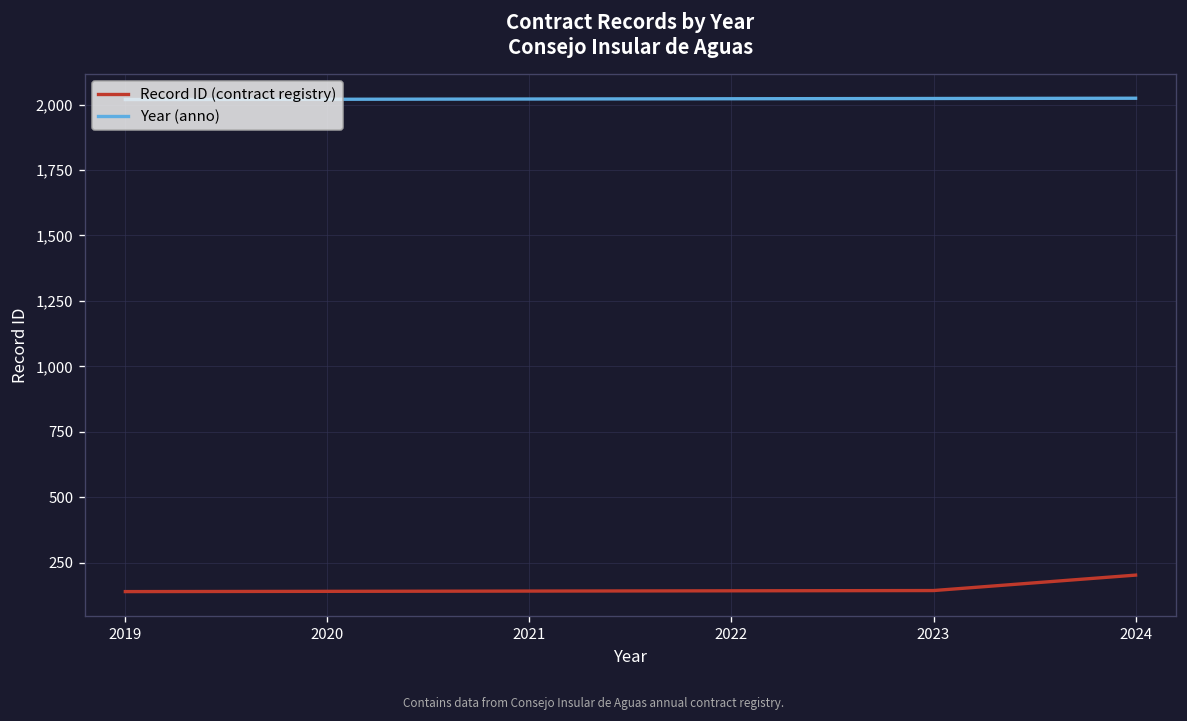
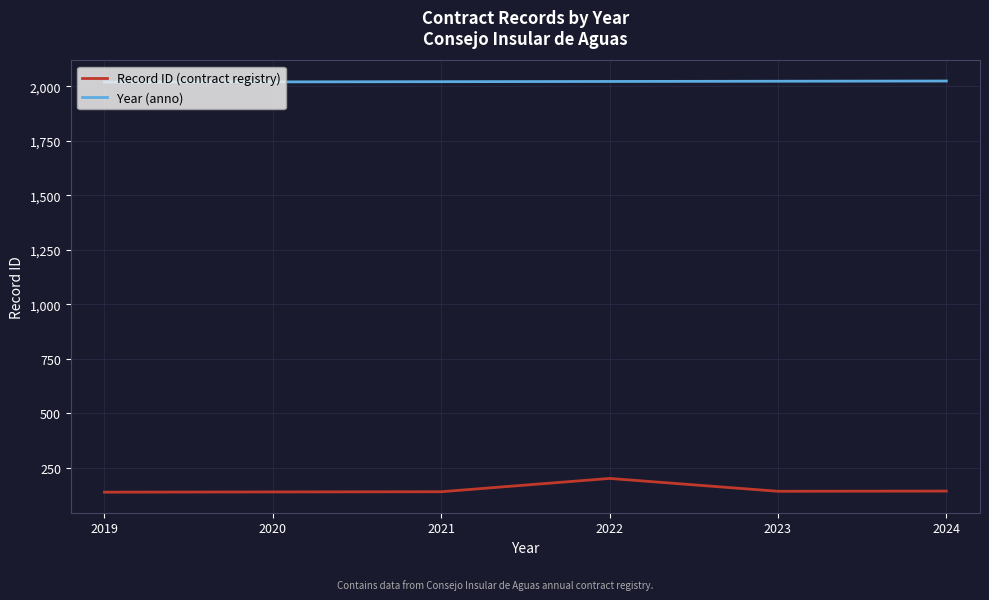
Record ID (contract registry), 2022: 140 -> 200
Record ID (contract registry), 2024: 200 -> 140
